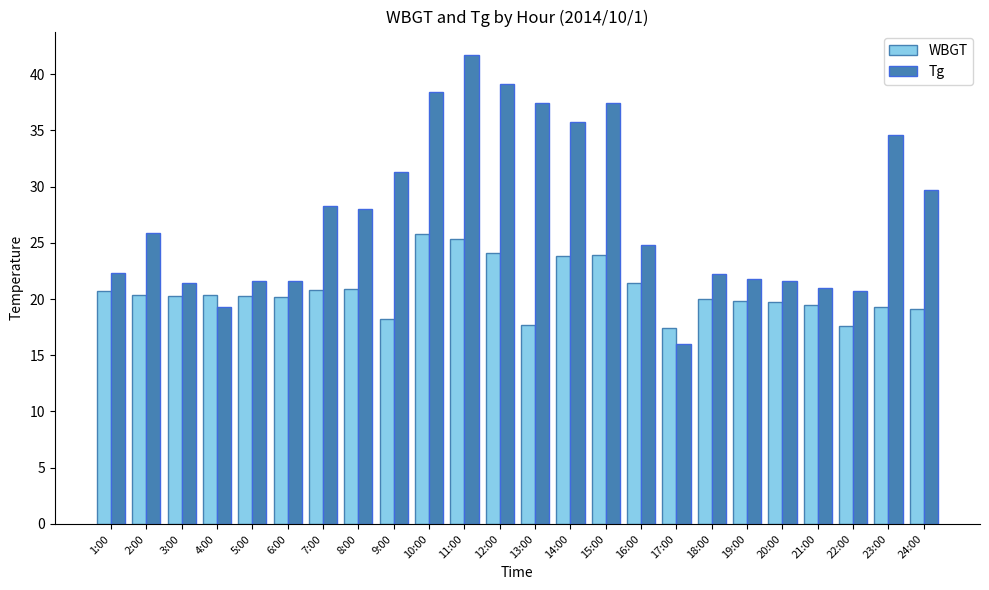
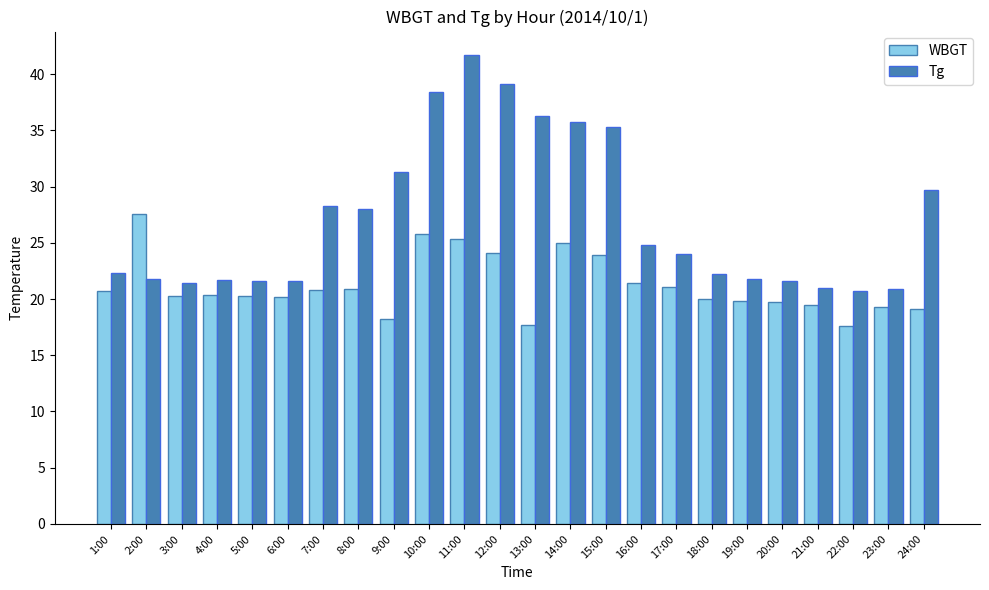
WBGT, 2:00: 20.4 -> 27.6
Tg, 2:00: 25.9 -> 21.8
Tg, 4:00: 19.3 -> 21.7
Tg, 13:00: 37.4 -> 36.3
WBGT, 14:00: 23.8 -> 25.0
Tg, 15:00: 37.4 -> 35.3
WBGT, 17:00: 17.4 -> 21.1
Tg, 17:00: 16 -> 24
Tg, 23:00: 34.6 -> 20.9
